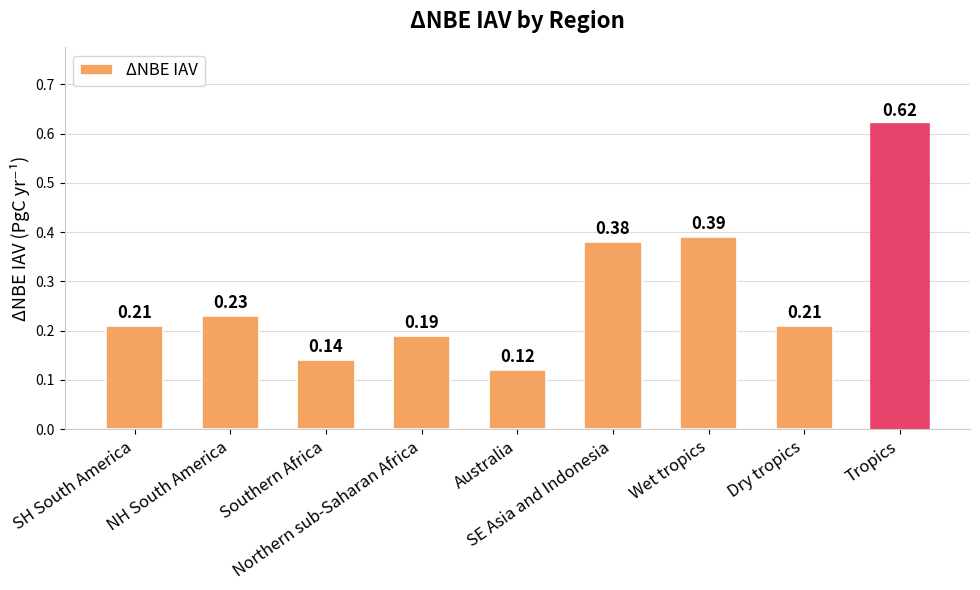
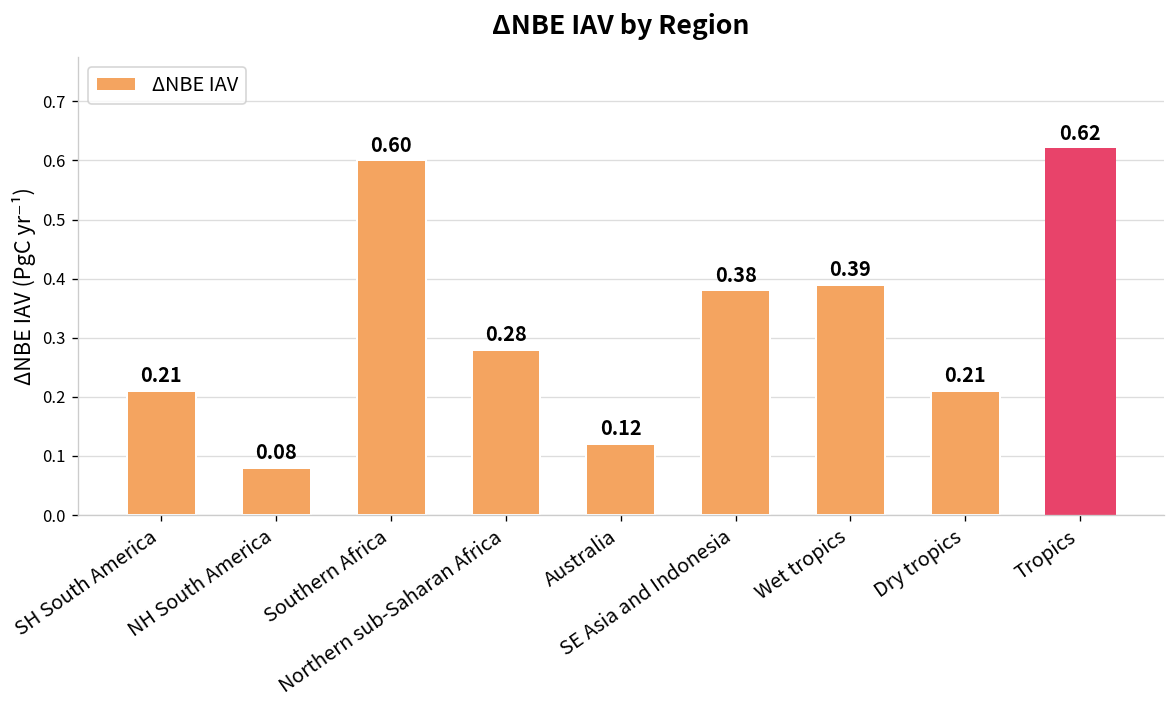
NH South America: 0.23 -> 0.08
Southern Africa: 0.14 -> 0.60
Northern sub-Saharan Africa: 0.19 -> 0.28
